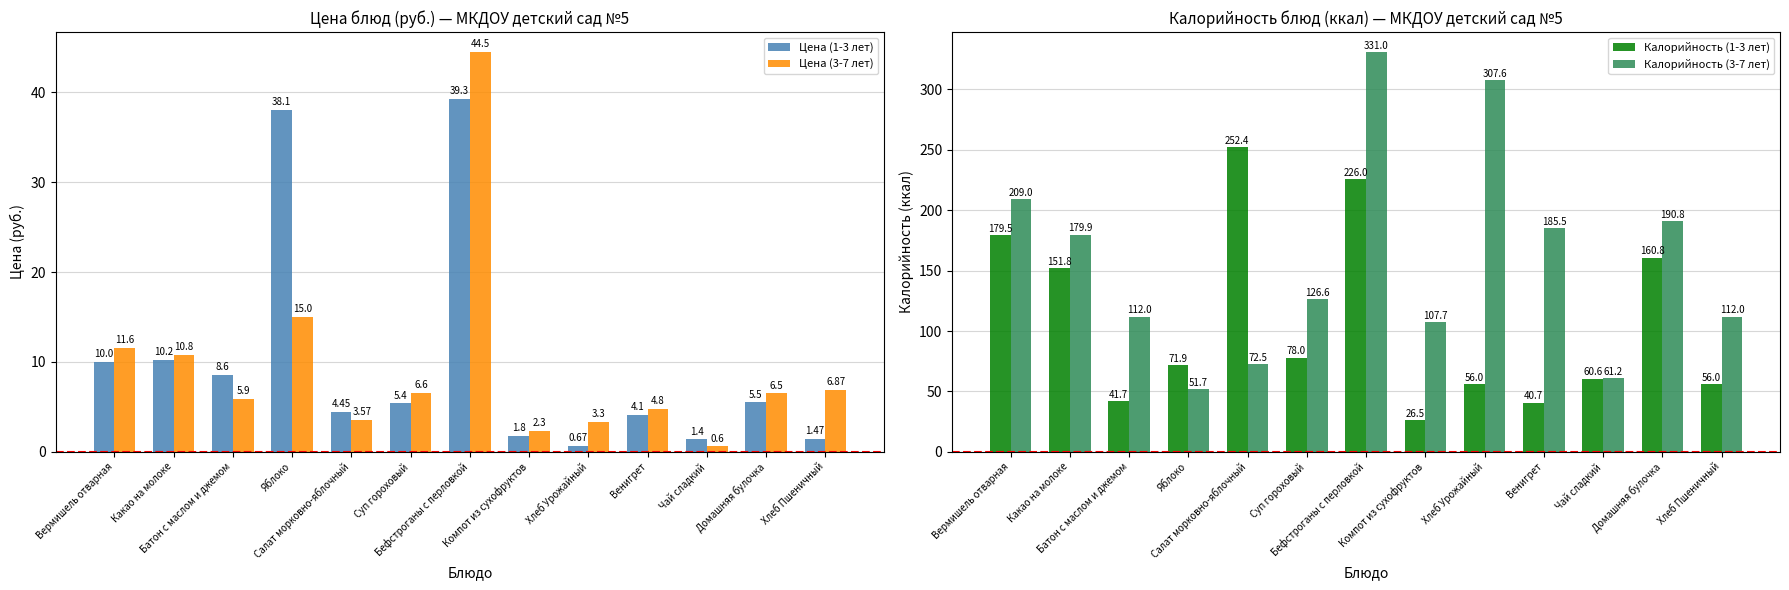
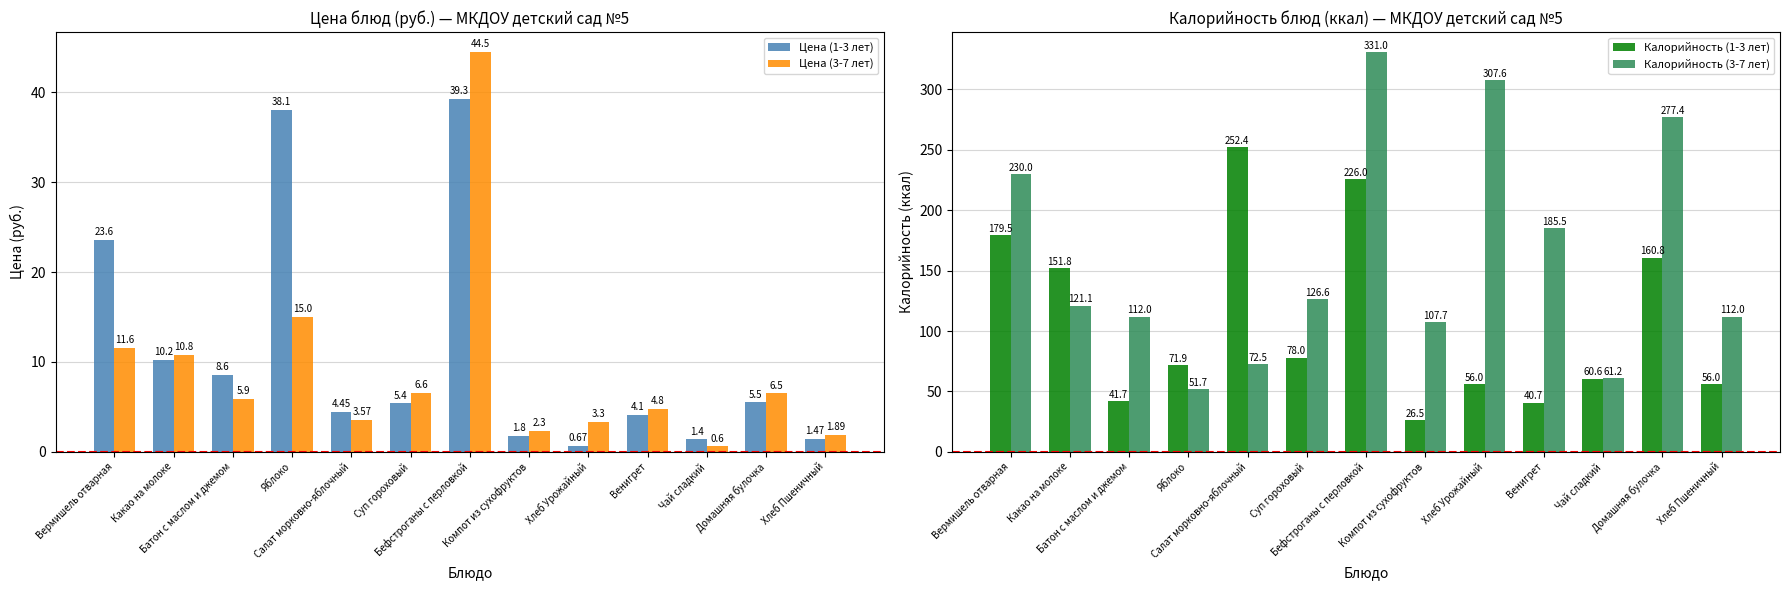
Цена блюд (руб.) — МКДОУ детский сад №5, Цена (1-3 лет), Вермишель отварная: 10.0 -> 23.6
Цена блюд (руб.) — МКДОУ детский сад №5, Цена (3-7 лет), Хлеб Пшеничный: 6.87 -> 1.89
Калорийность блюд (ккал) — МКДОУ детский сад №5, Калорийность (3-7 лет), Вермишель отварная: 209.0 -> 230.0
Калорийность блюд (ккал) — МКДОУ детский сад №5, Калорийность (3-7 лет), Какао на молоке: 179.9 -> 121.1
Калорийность блюд (ккал) — МКДОУ детский сад №5, Калорийность (3-7 лет), Домашняя булочка: 190.8 -> 277.4
